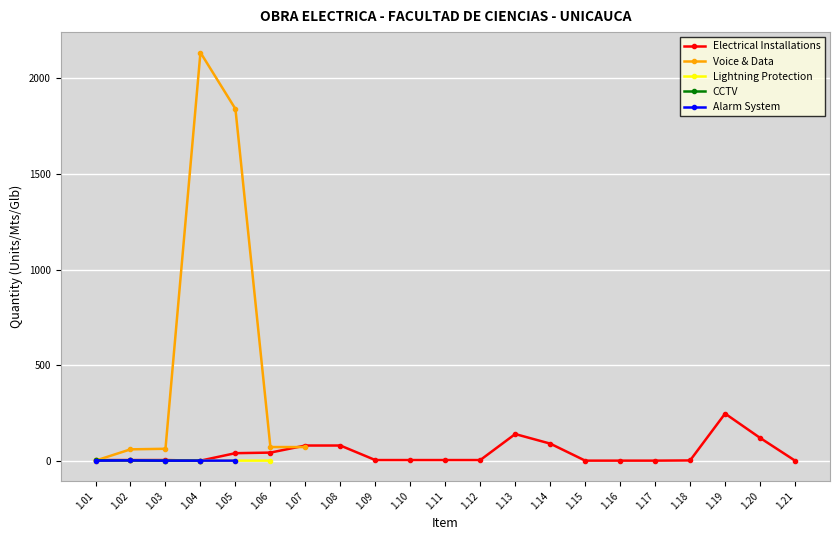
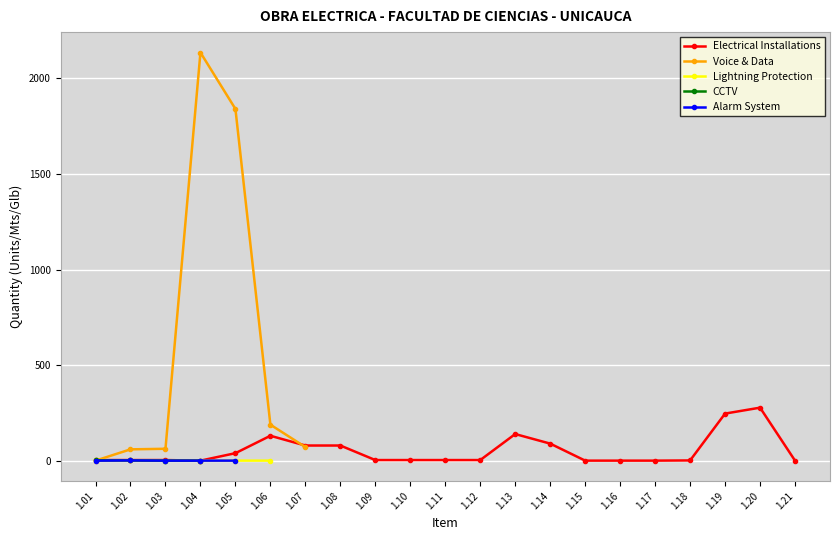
Electrical Installations, 1.06: 40 -> 130
Voice & Data, 1.06: 70 -> 190
Electrical Installations, 1.20: 120 -> 280
